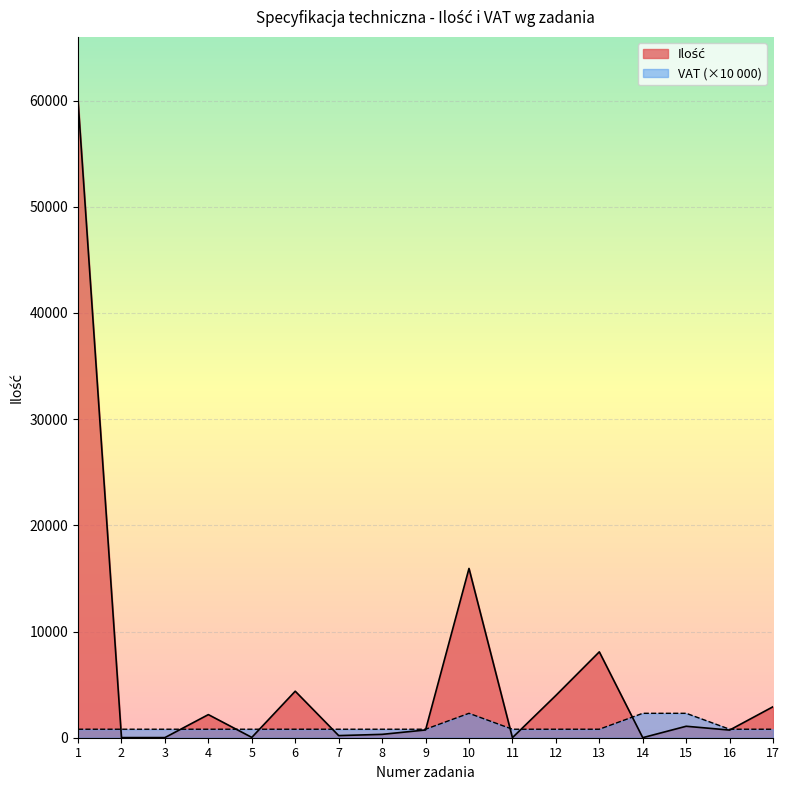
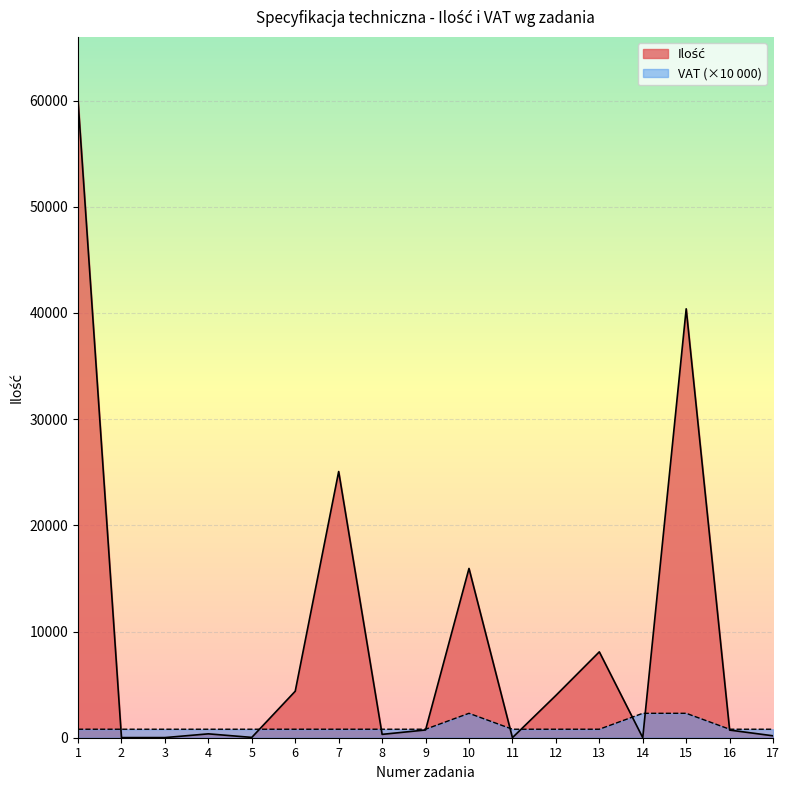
Ilość, 4: 2200 -> 400
Ilość, 7: 200 -> 25100
Ilość, 15: 1100 -> 40400
Ilość, 17: 2900 -> 200
